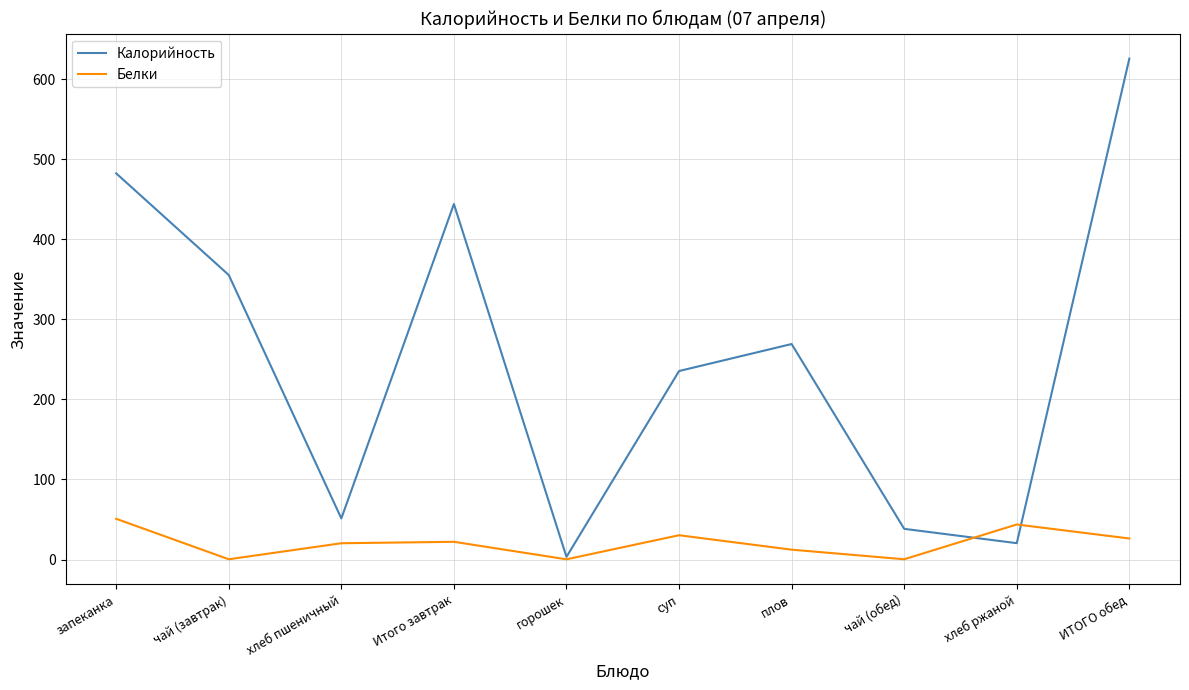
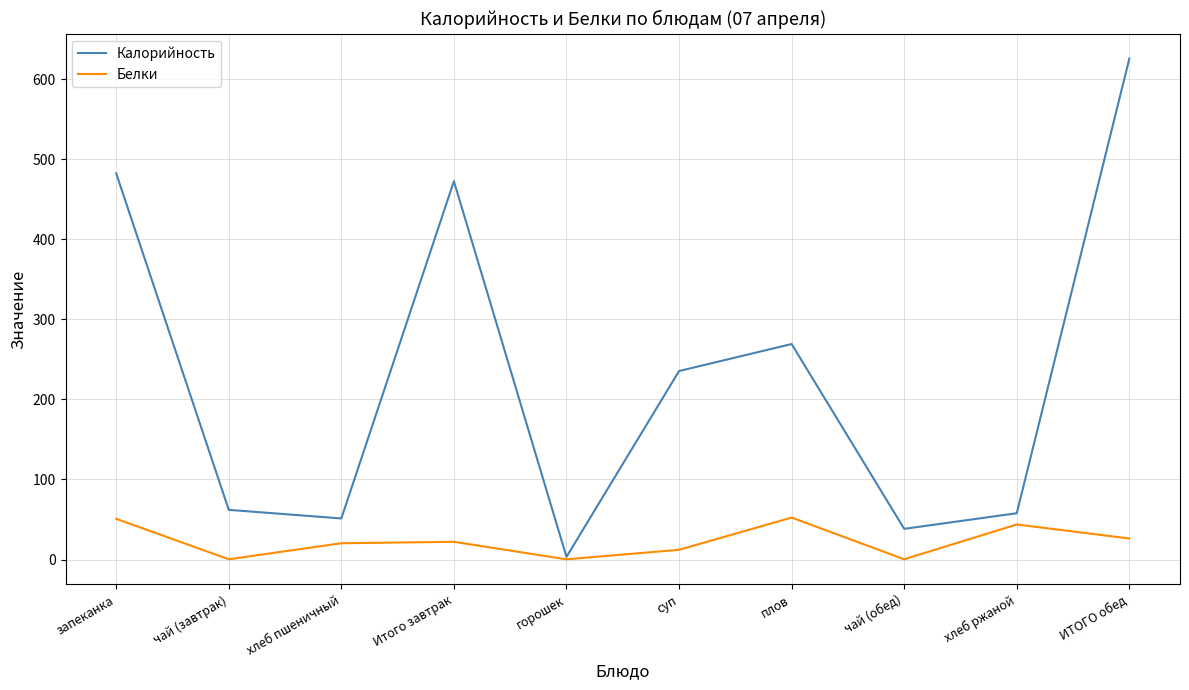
Калорийность, чай (завтрак): 360 -> 60
Калорийность, Итого завтрак: 440 -> 470
Белки, суп: 30 -> 10
Белки, плов: 10 -> 50
Калорийность, хлеб ржаной: 20 -> 60
